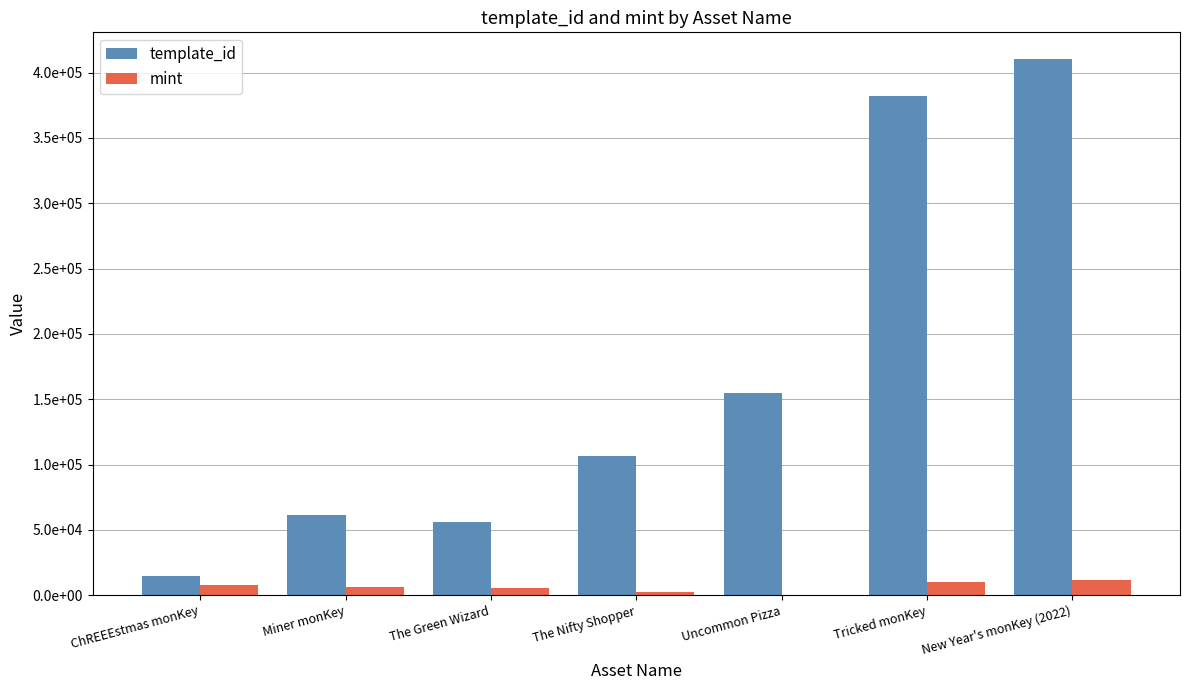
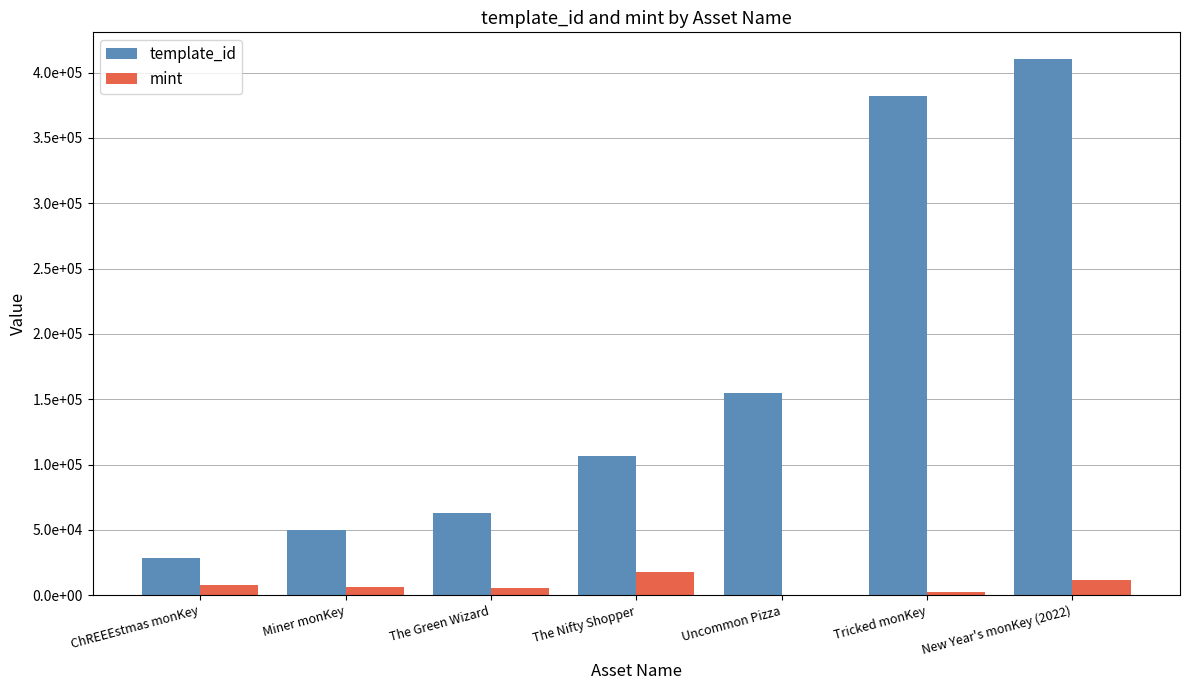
template_id, ChREEEstmas monKey: 15000 -> 29000
template_id, Miner monKey: 62000 -> 50000
template_id, The Green Wizard: 56000 -> 63000
mint, The Nifty Shopper: 2000 -> 17000
mint, Tricked monKey: 10000 -> 2000
